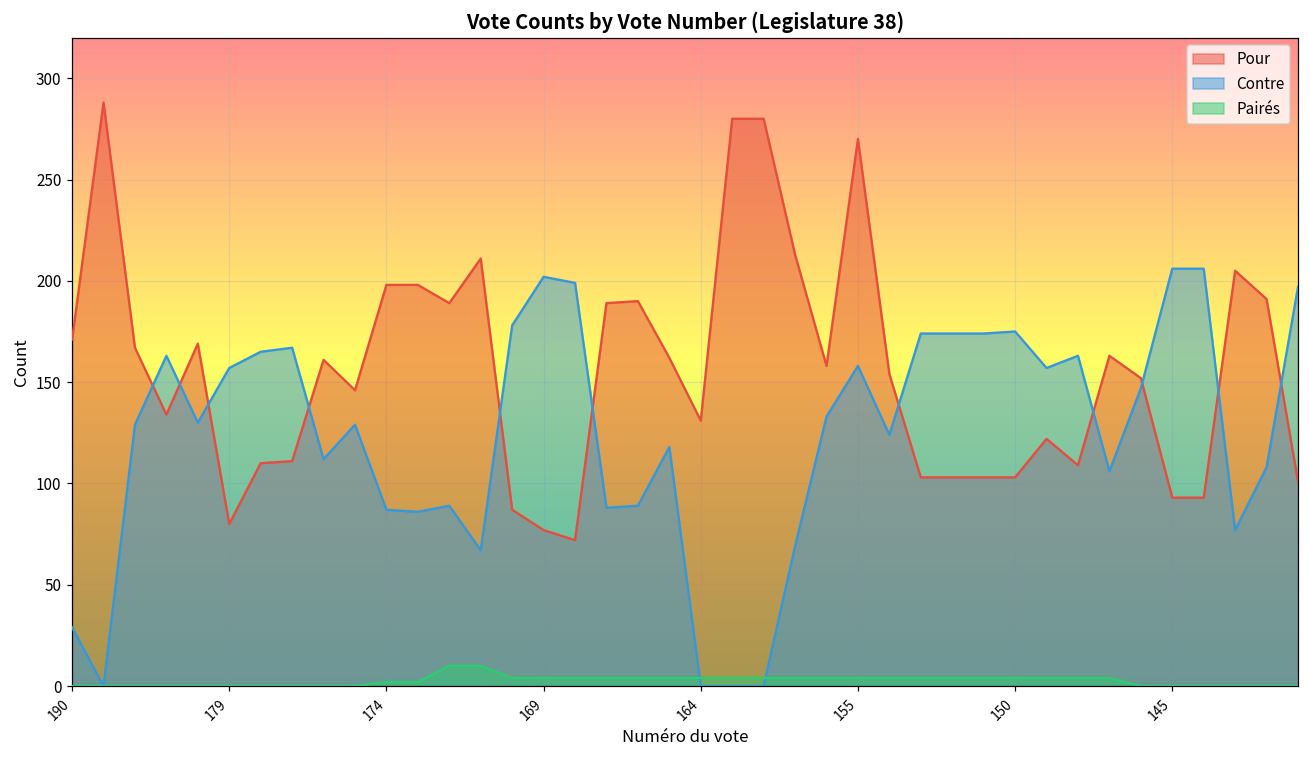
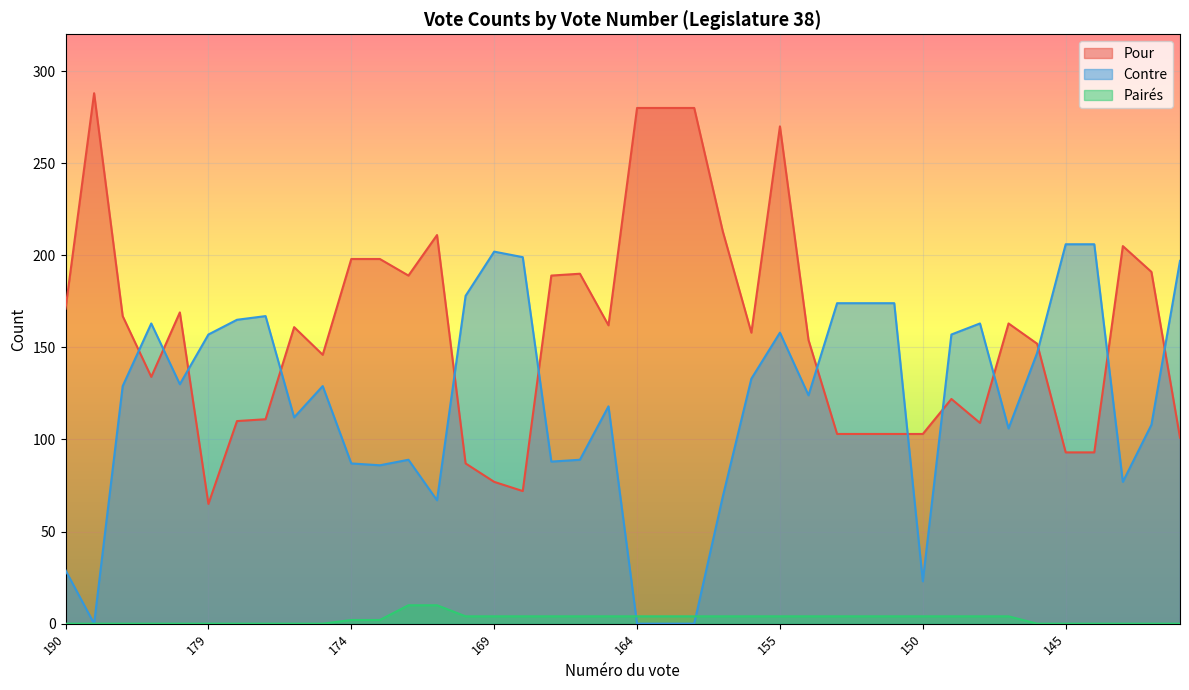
Pour, 179: 80 -> 65
Pour, 164: 131 -> 280
Contre, 150: 175 -> 23
